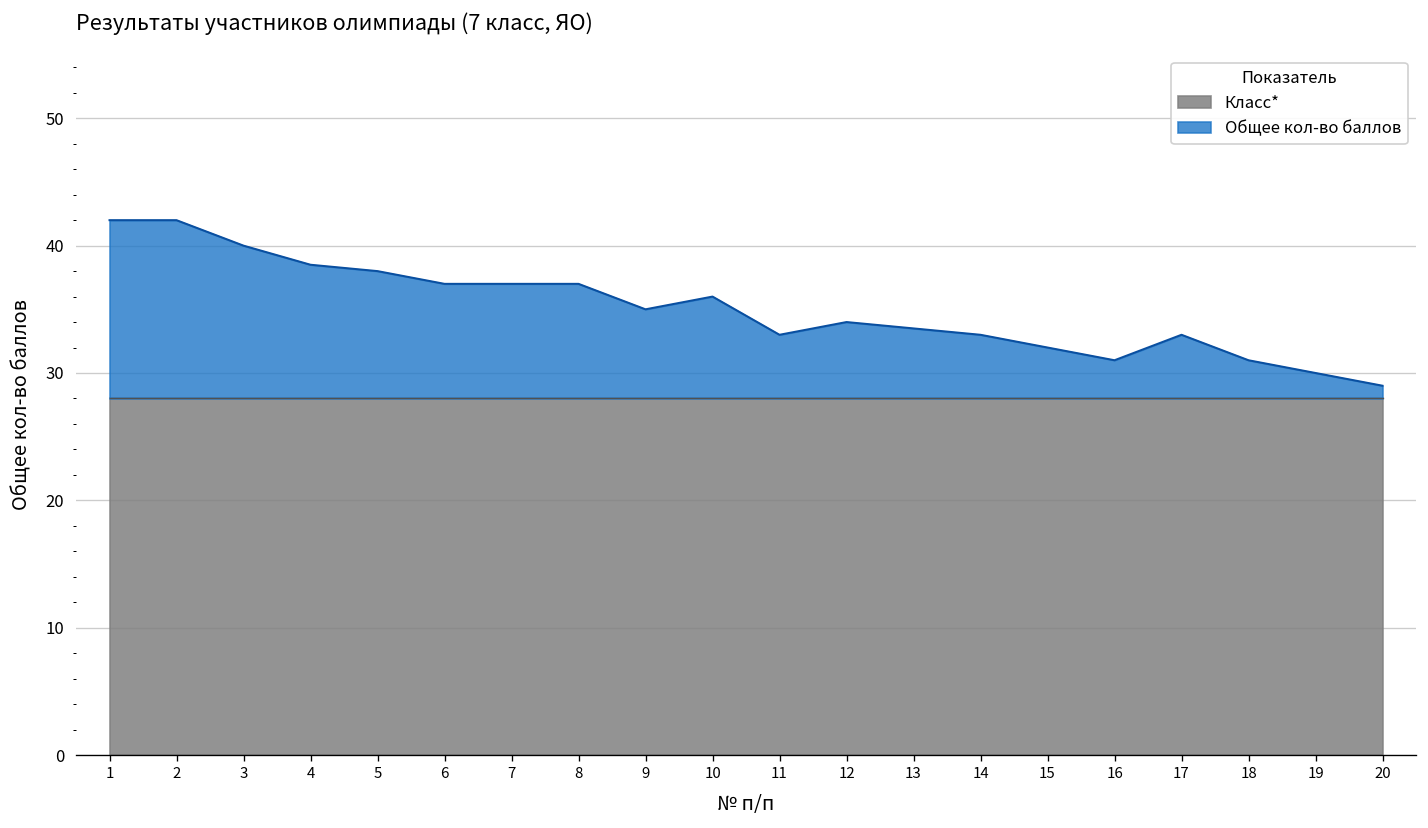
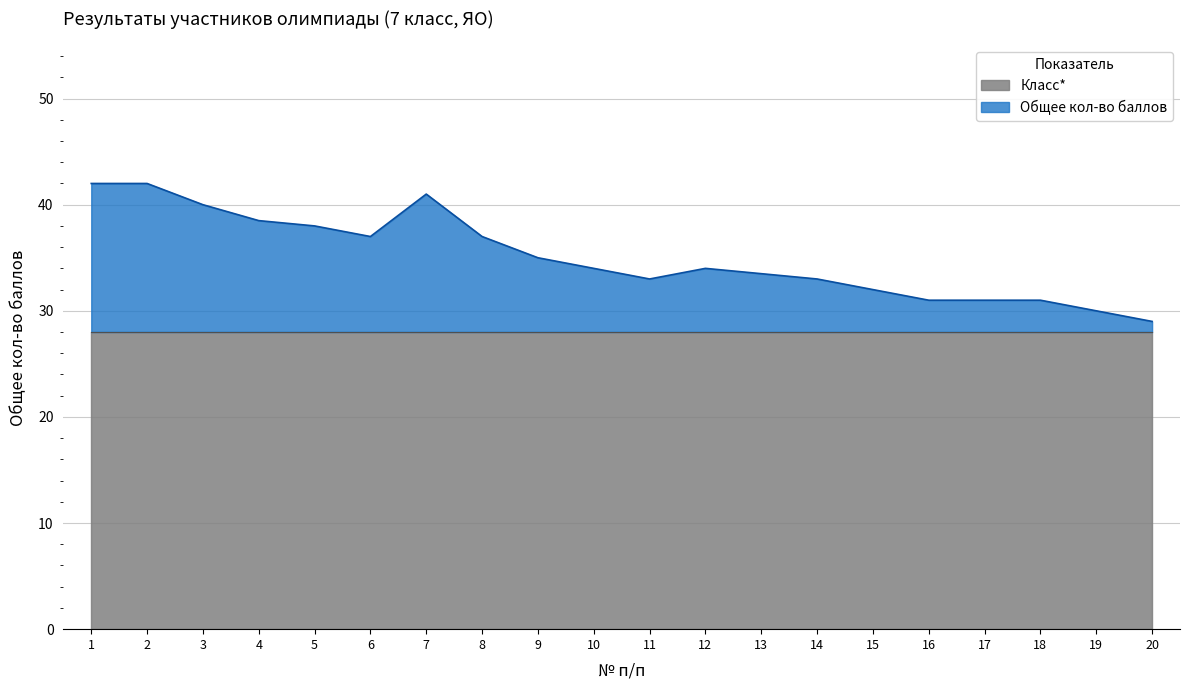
Общее кол-во баллов, 7: 37 -> 41
Общее кол-во баллов, 10: 36 -> 34
Общее кол-во баллов, 17: 33 -> 31
